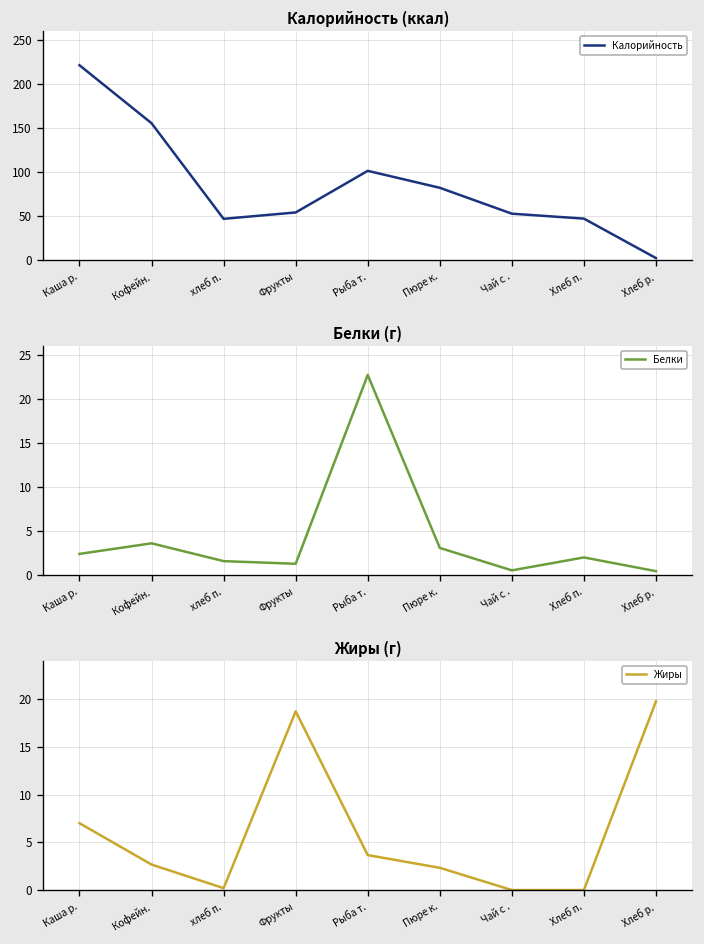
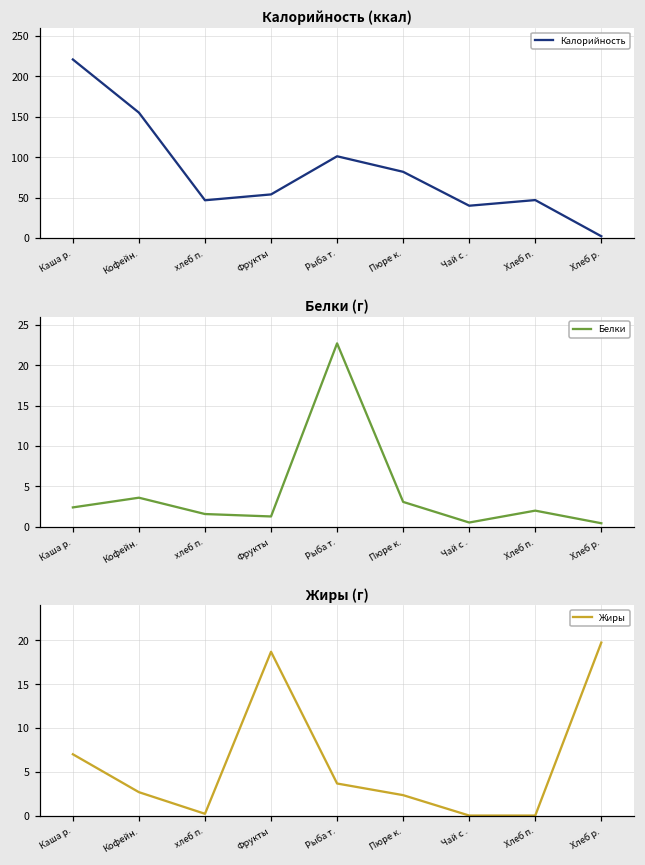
Калорийность (ккал), Чай с .: 50 -> 40
